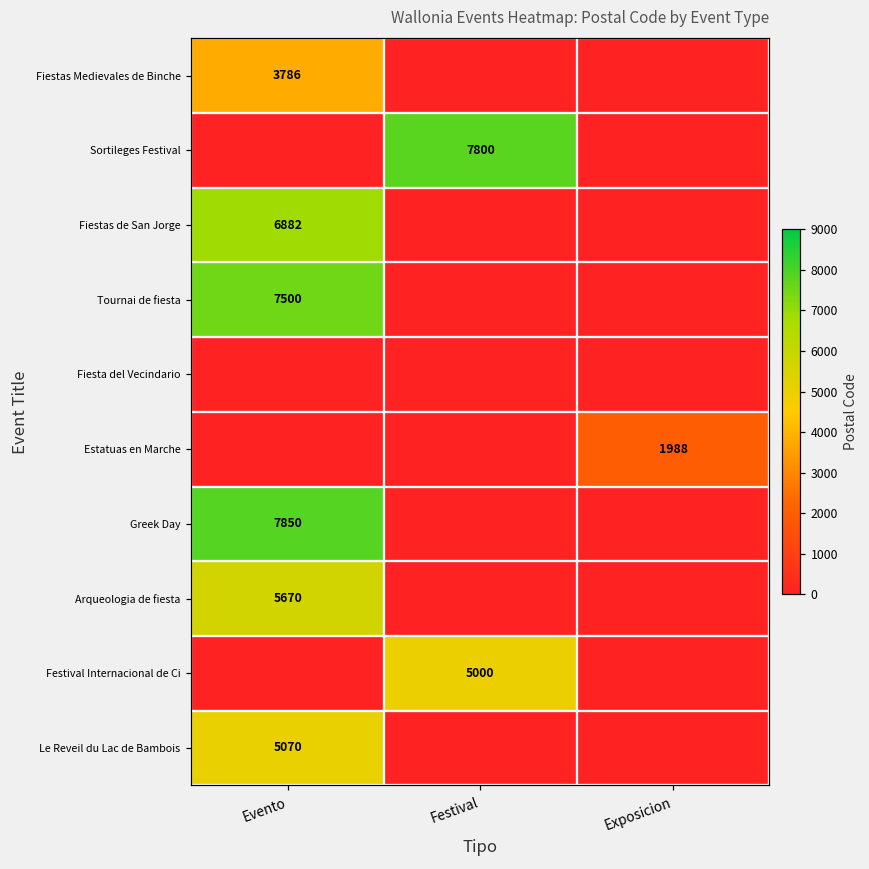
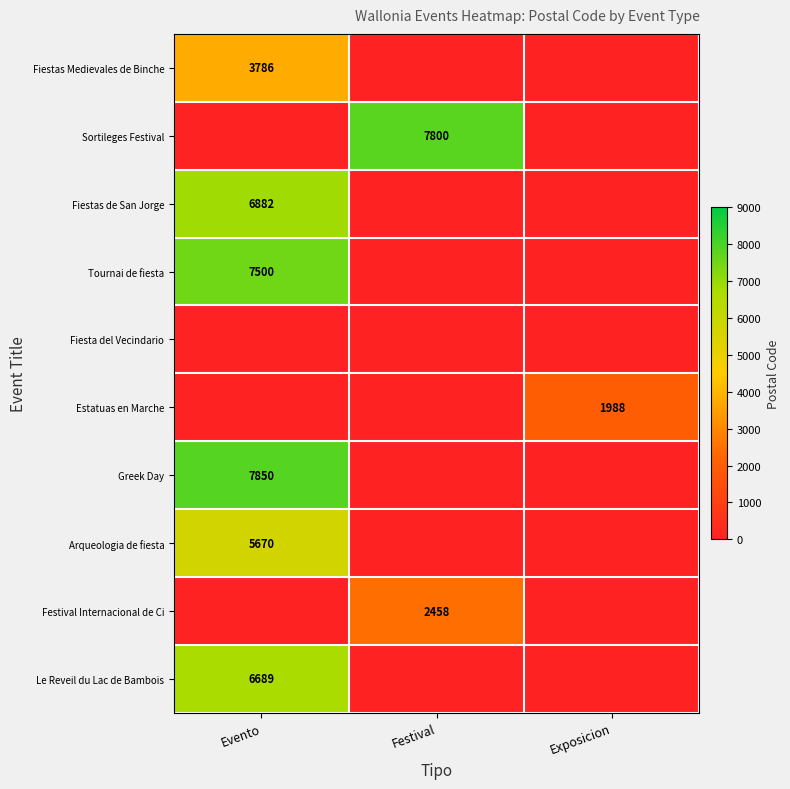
Festival Internacional de Ci, Festival: 5000 -> 2458
Le Reveil du Lac de Bambois, Evento: 5070 -> 6689
